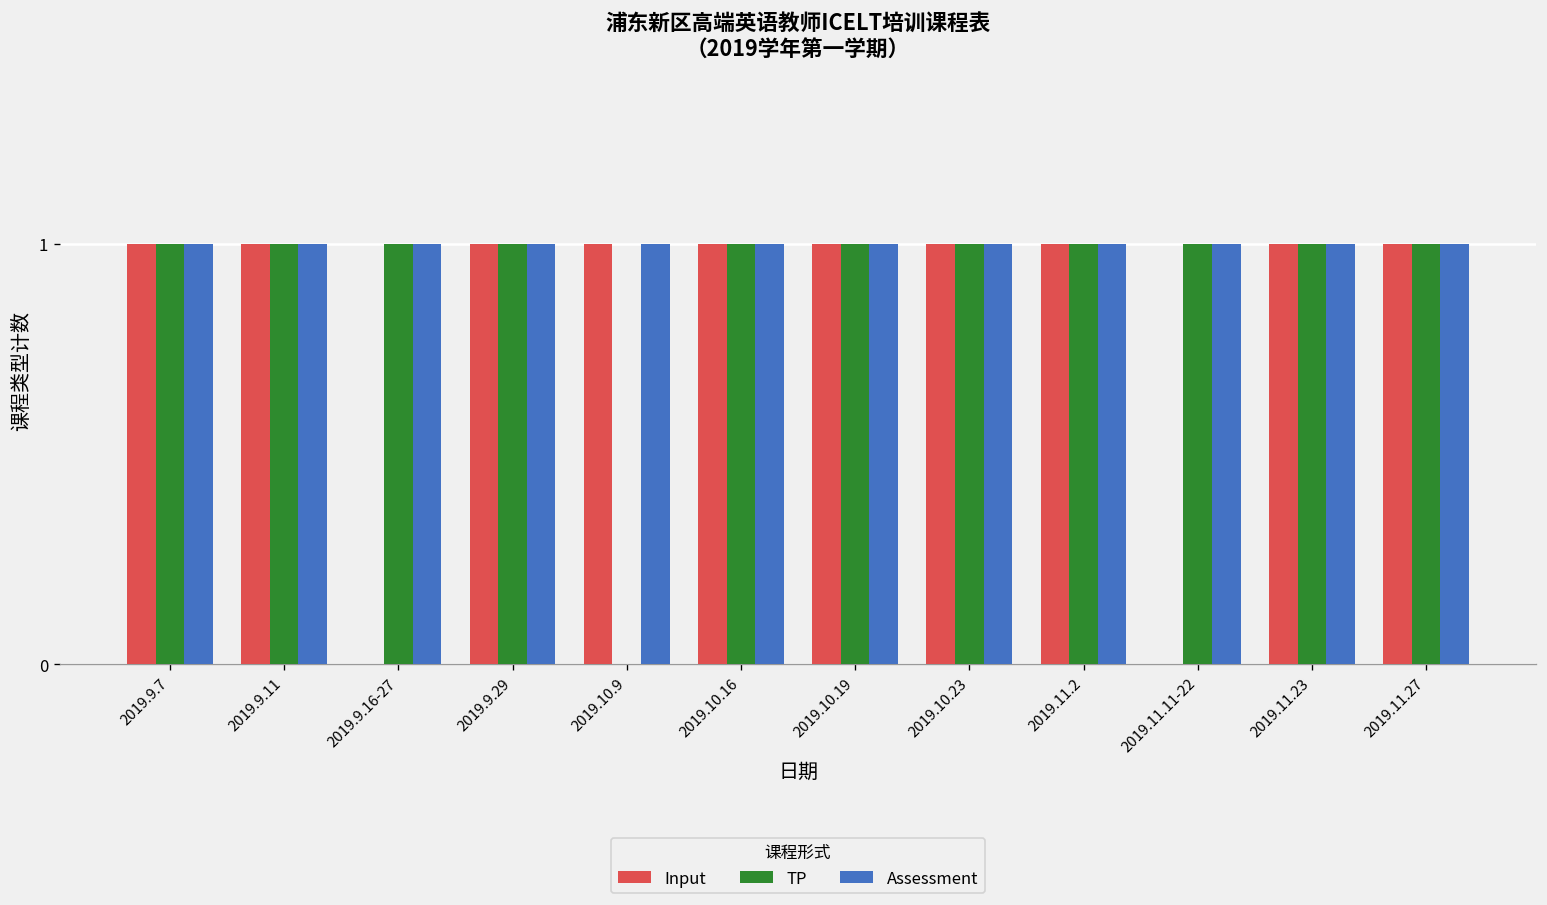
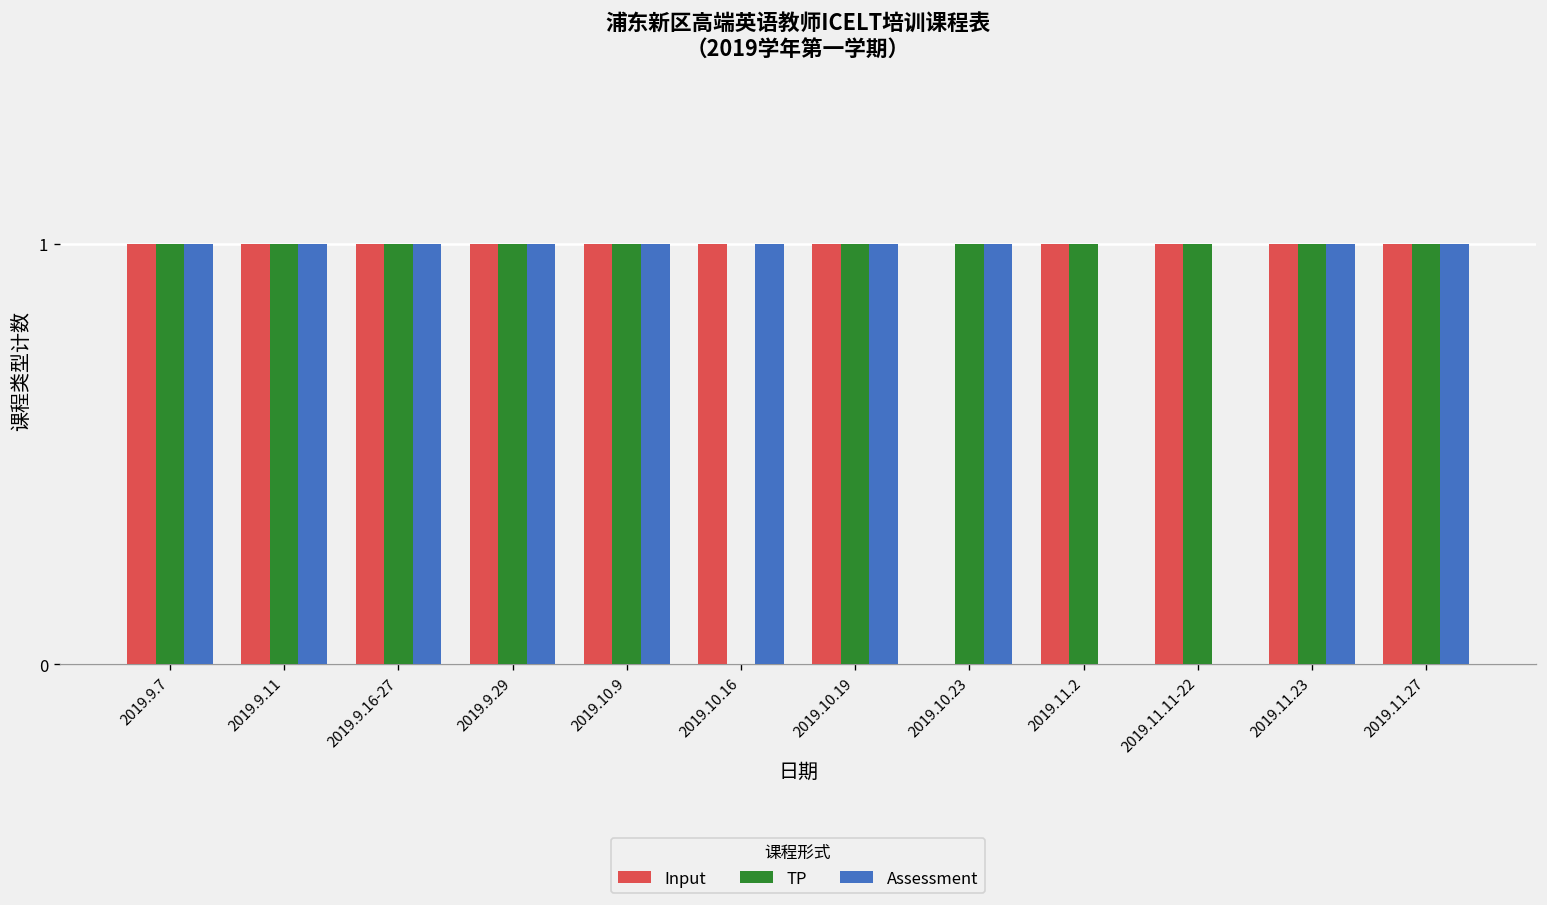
Input, 2019.9.16-27: 0 -> 1
TP, 2019.10.9: 0 -> 1
TP, 2019.10.16: 1 -> 0
Input, 2019.10.23: 1 -> 0
Assessment, 2019.11.2: 1 -> 0
Input, 2019.11.11-22: 0 -> 1
Assessment, 2019.11.11-22: 1 -> 0
